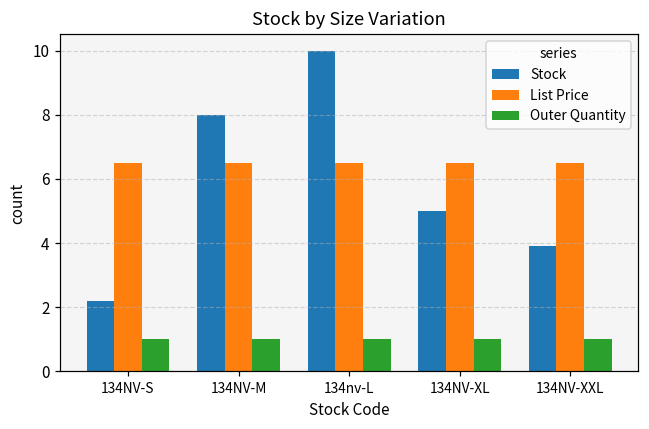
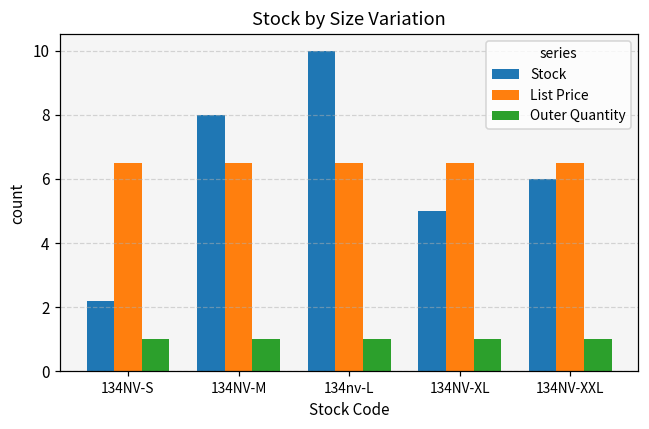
Stock, 134NV-XXL: 3.9 -> 6.0
